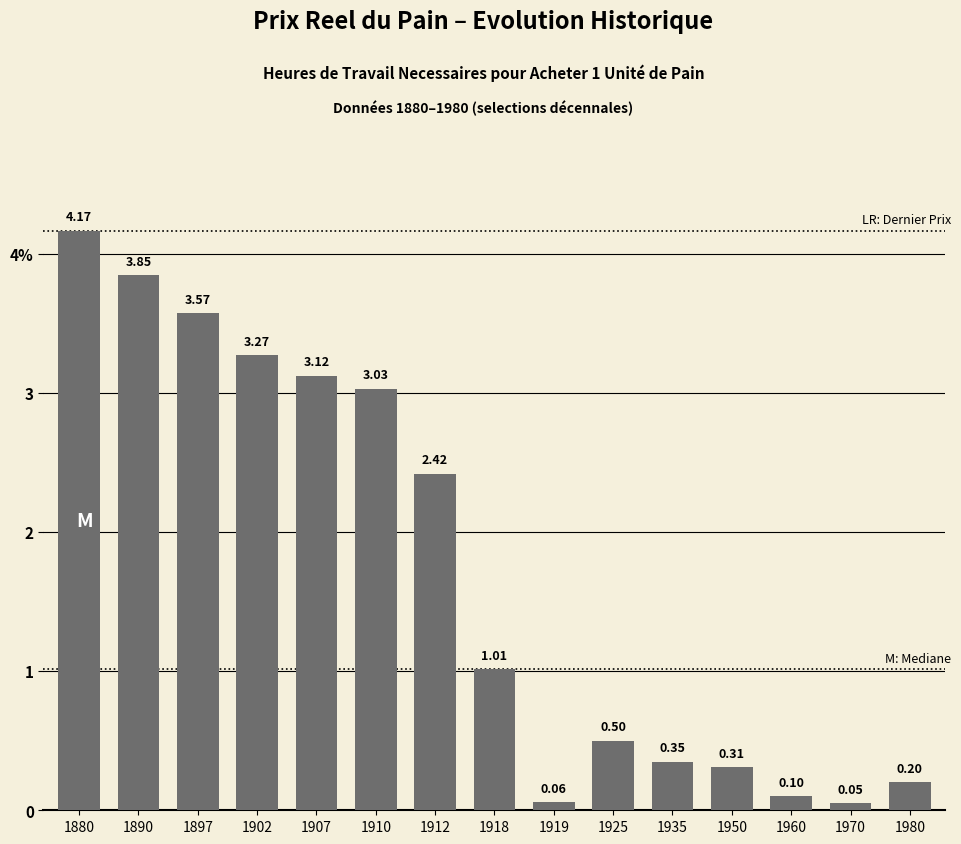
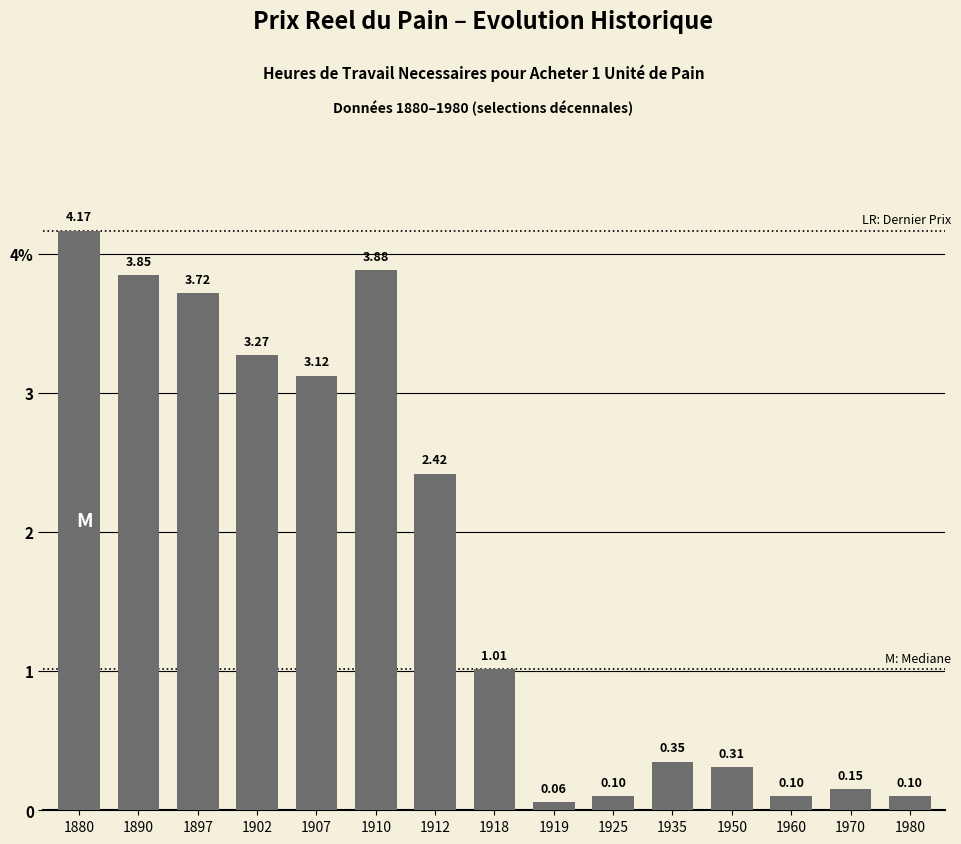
1897: 3.57 -> 3.72
1910: 3.03 -> 3.88
1925: 0.50 -> 0.10
1970: 0.05 -> 0.15
1980: 0.20 -> 0.10
